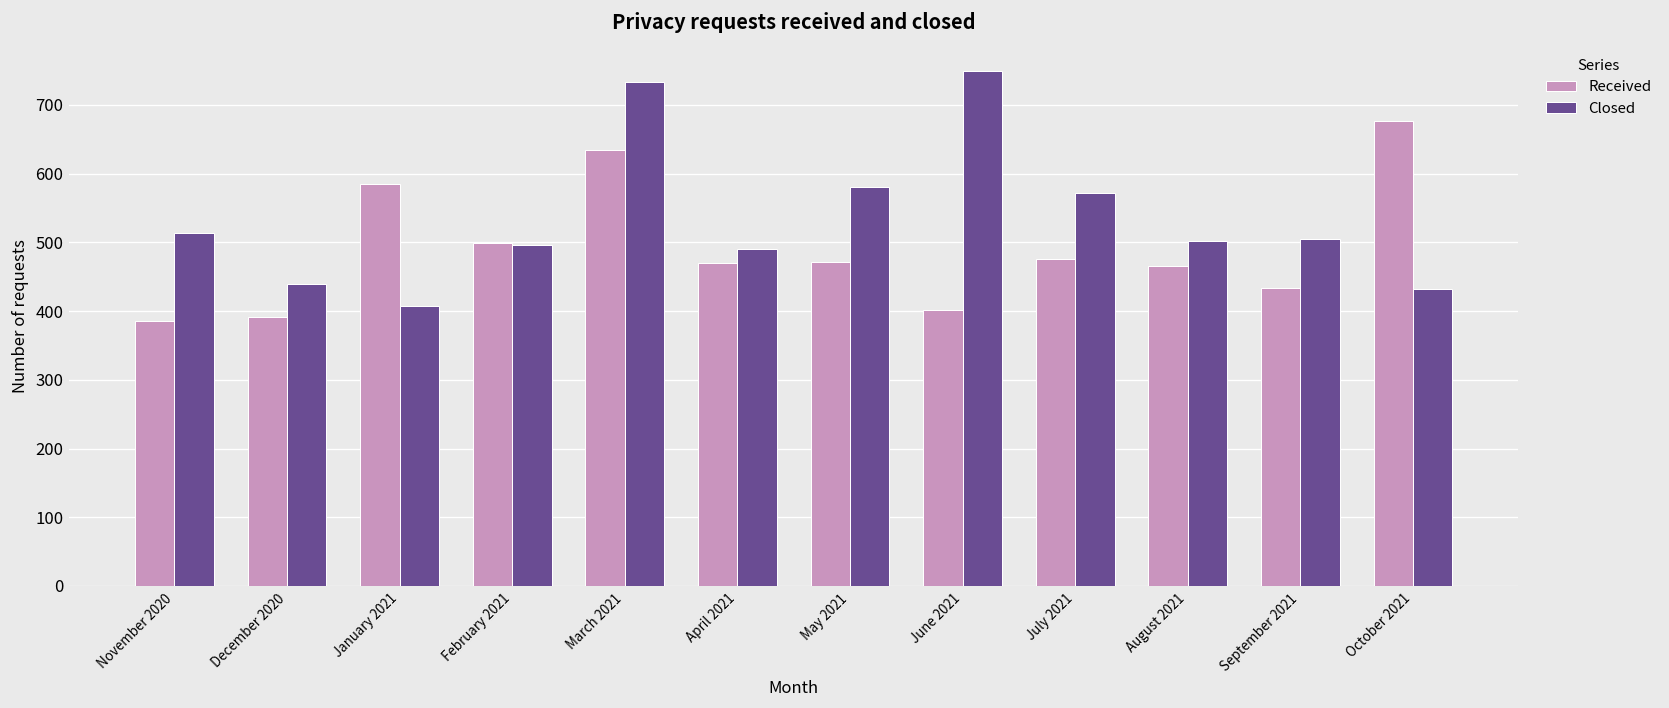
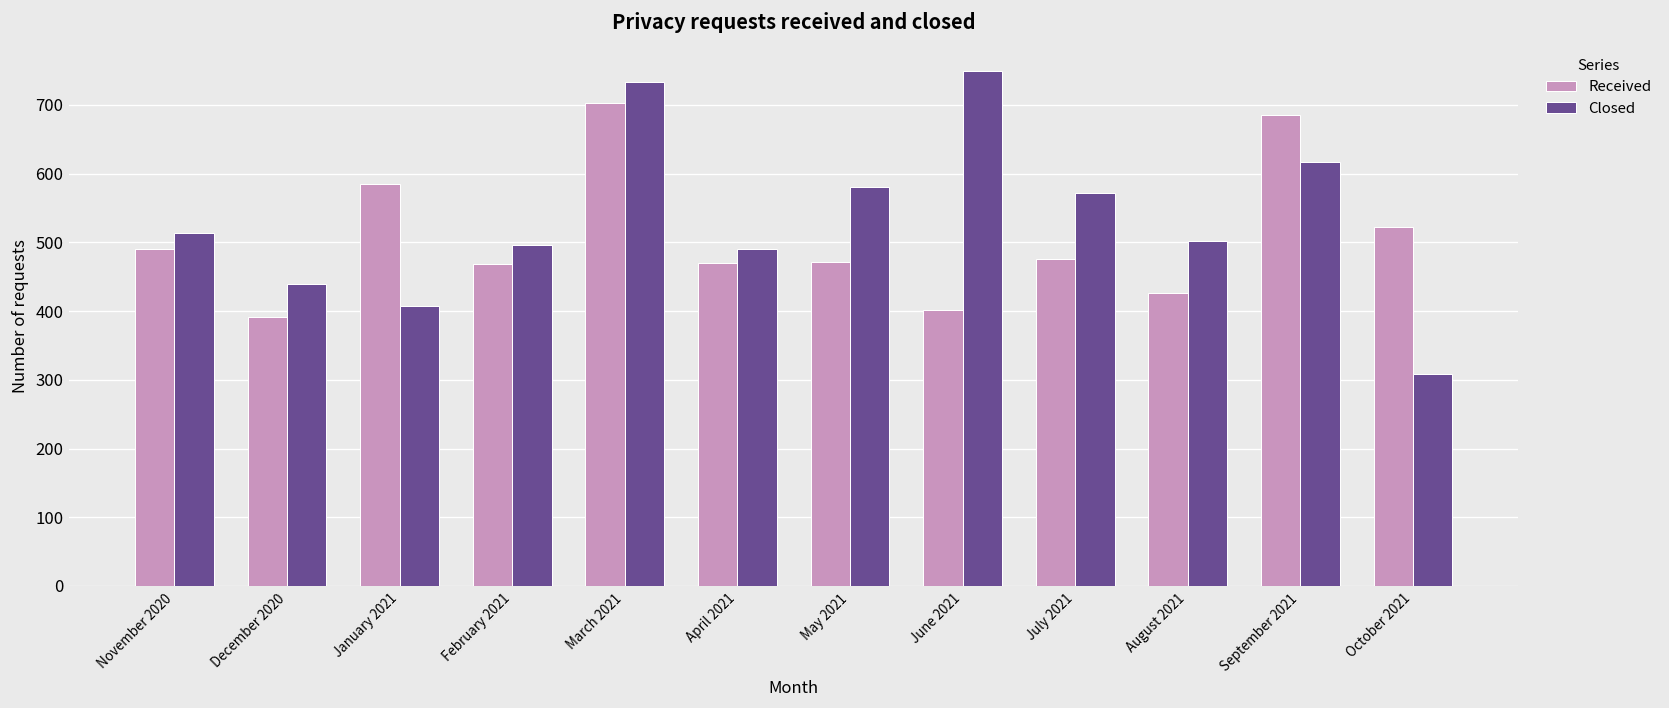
Received, November 2020: 390 -> 490
Received, February 2021: 500 -> 470
Received, March 2021: 630 -> 700
Received, August 2021: 470 -> 430
Received, September 2021: 430 -> 690
Closed, September 2021: 510 -> 620
Received, October 2021: 680 -> 520
Closed, October 2021: 430 -> 310
